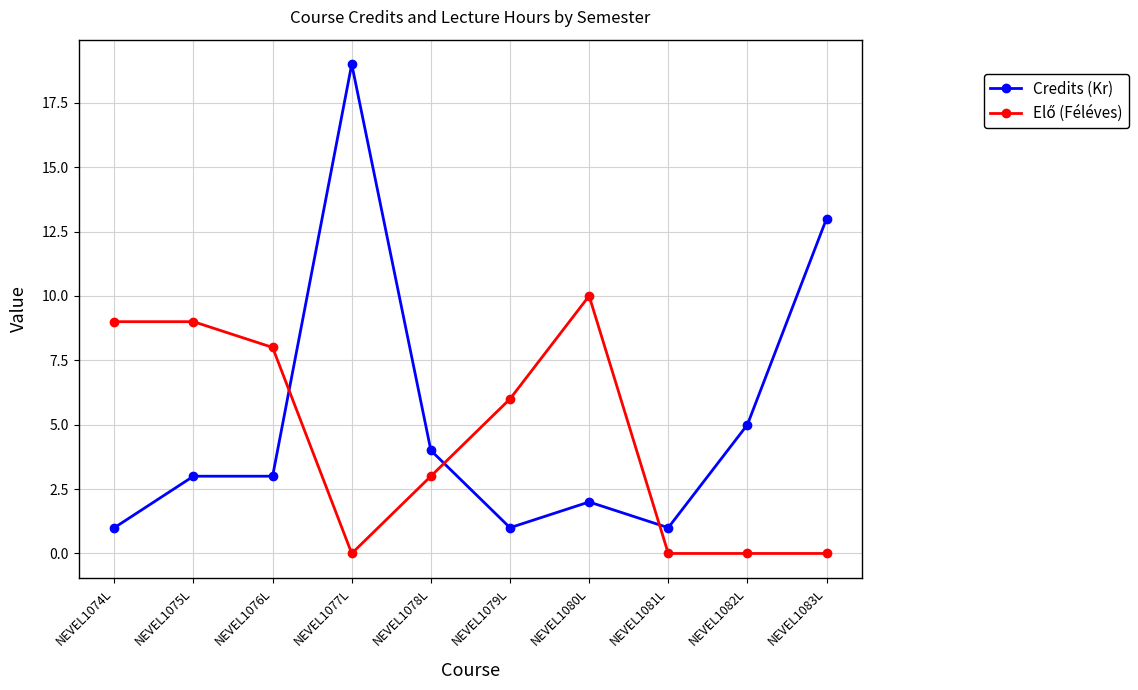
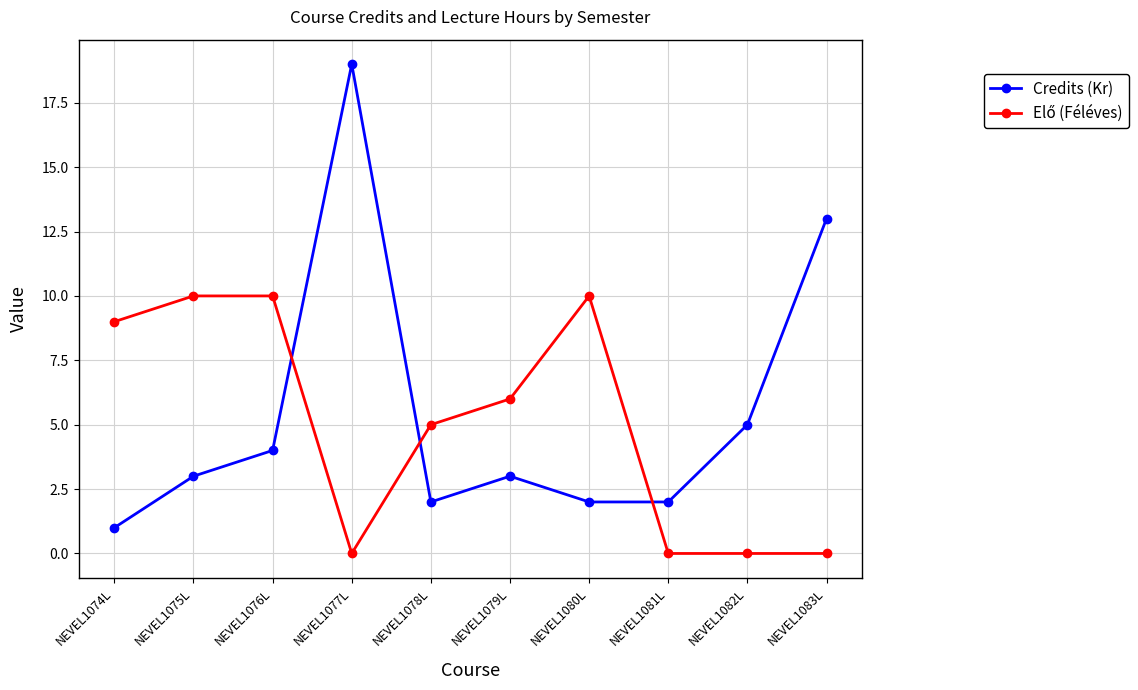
Elő (Féléves), NEVEL1075L: 9 -> 10
Credits (Kr), NEVEL1076L: 3 -> 4
Elő (Féléves), NEVEL1076L: 8 -> 10
Credits (Kr), NEVEL1078L: 4 -> 2
Elő (Féléves), NEVEL1078L: 3 -> 5
Credits (Kr), NEVEL1079L: 1 -> 3
Credits (Kr), NEVEL1081L: 1 -> 2
